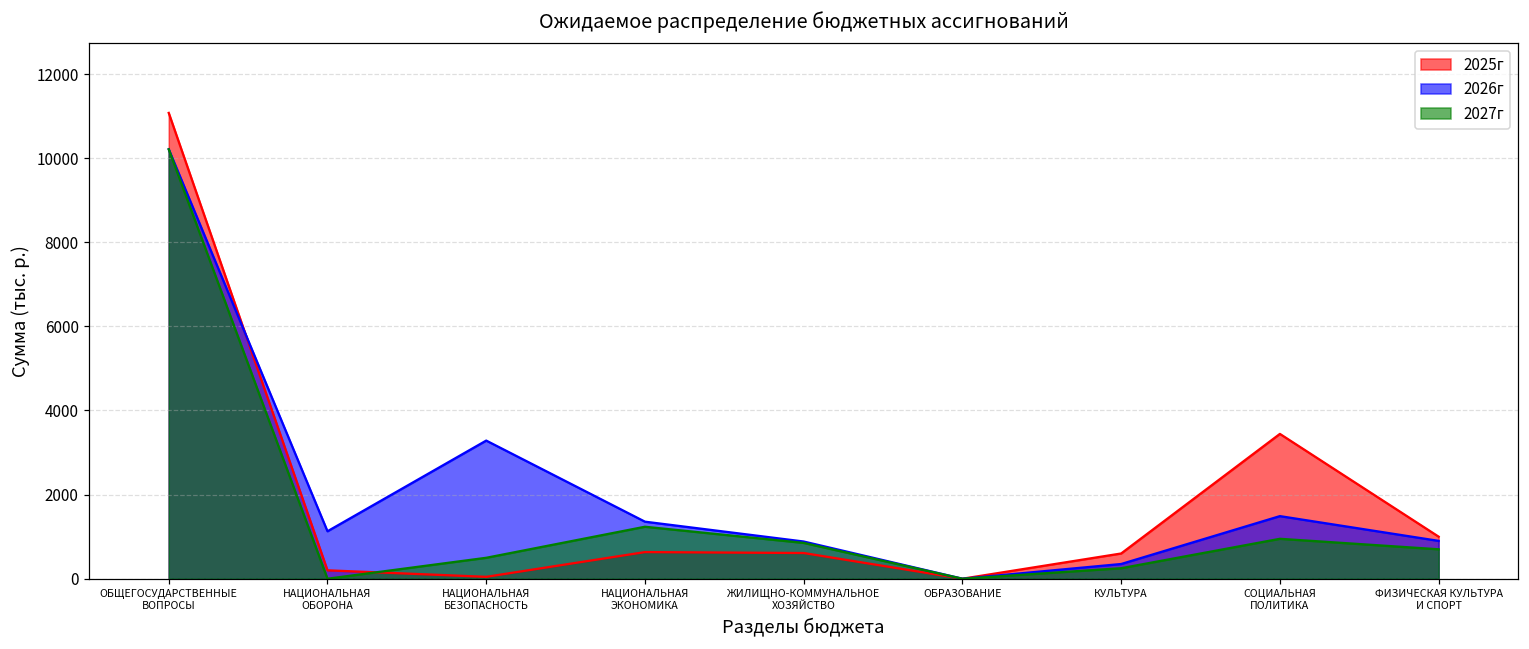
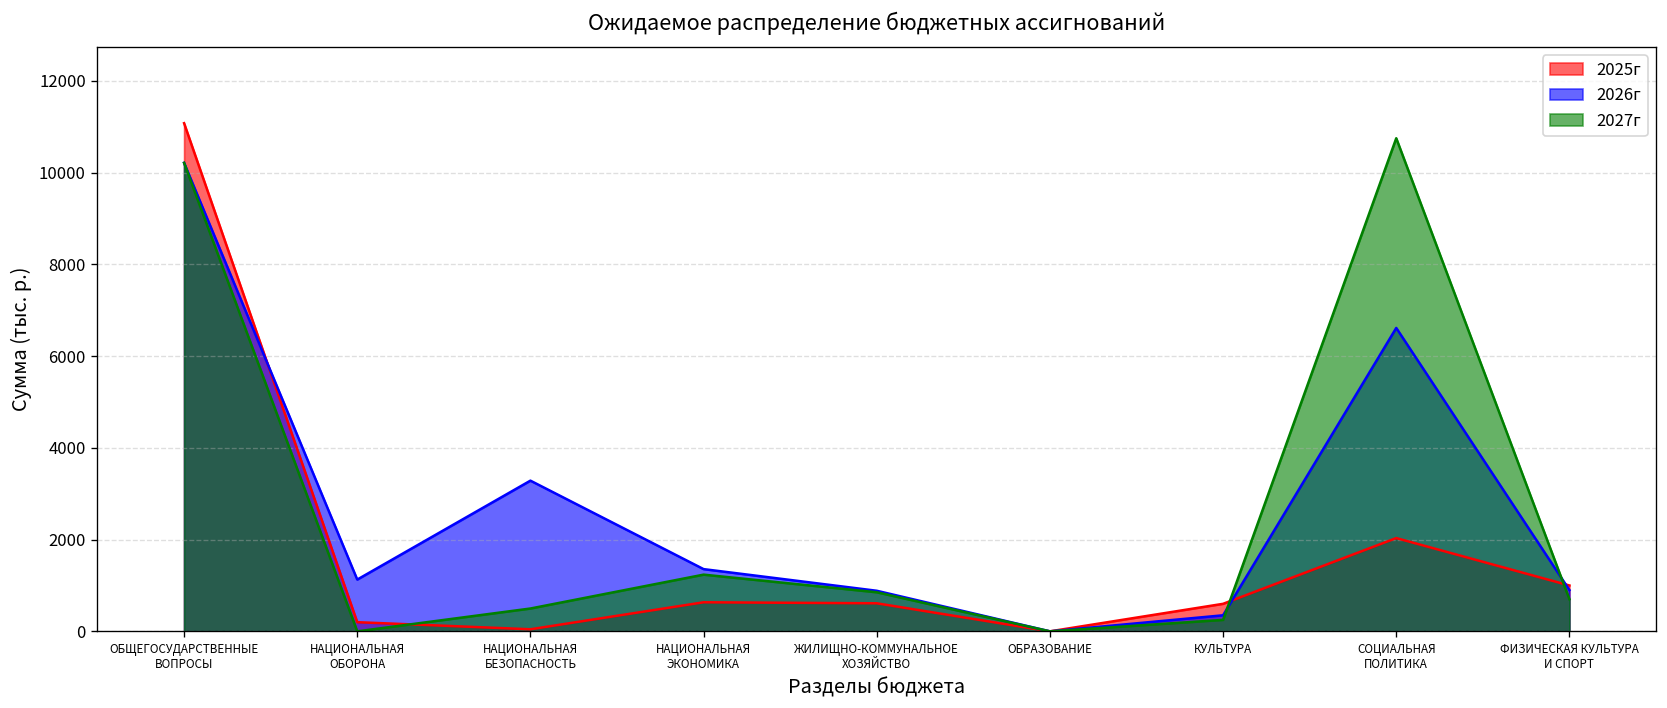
2025г, СОЦИАЛЬНАЯ ПОЛИТИКА: 3400 -> 2000
2026г, СОЦИАЛЬНАЯ ПОЛИТИКА: 1500 -> 6600
2027г, СОЦИАЛЬНАЯ ПОЛИТИКА: 900 -> 10700
